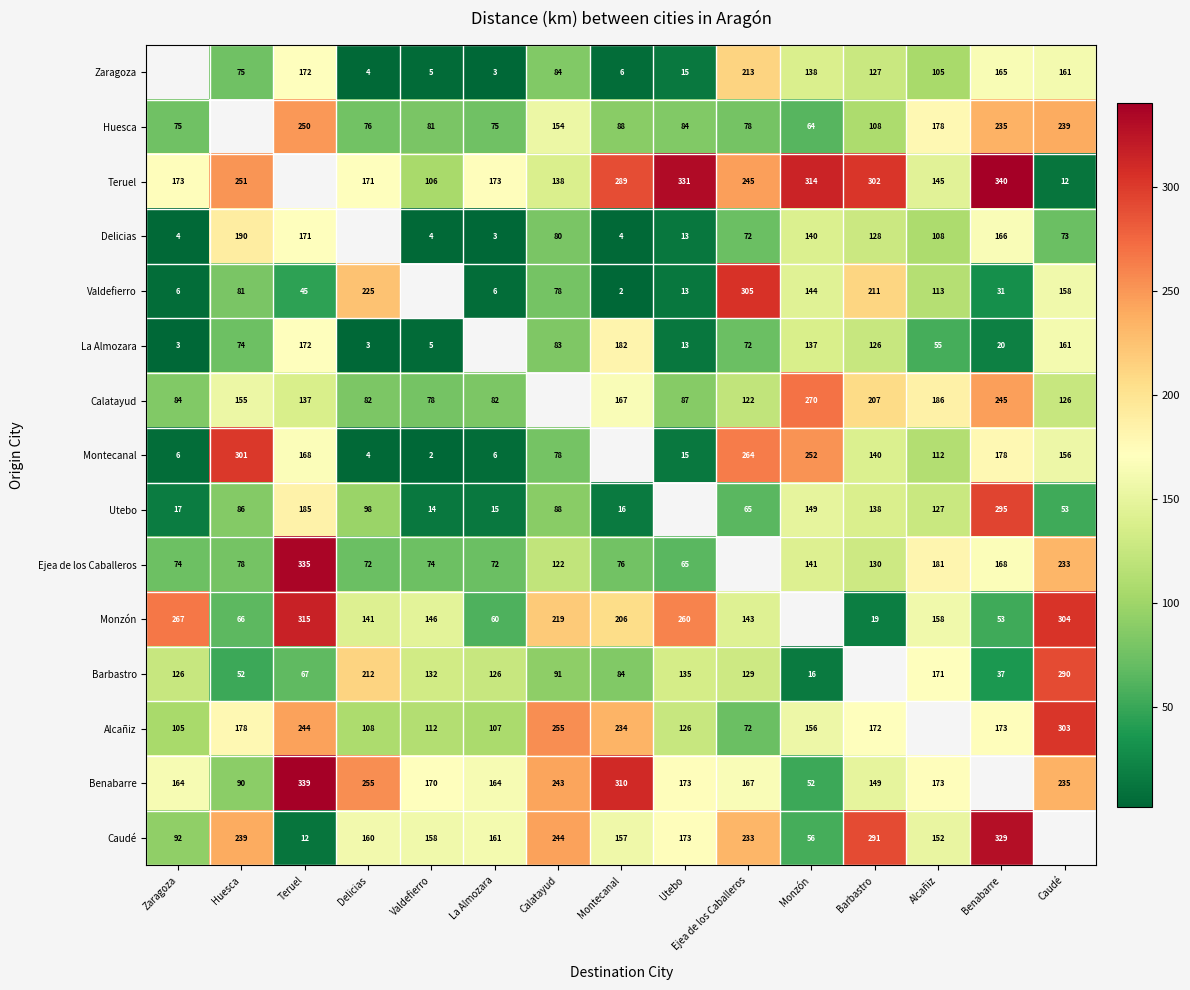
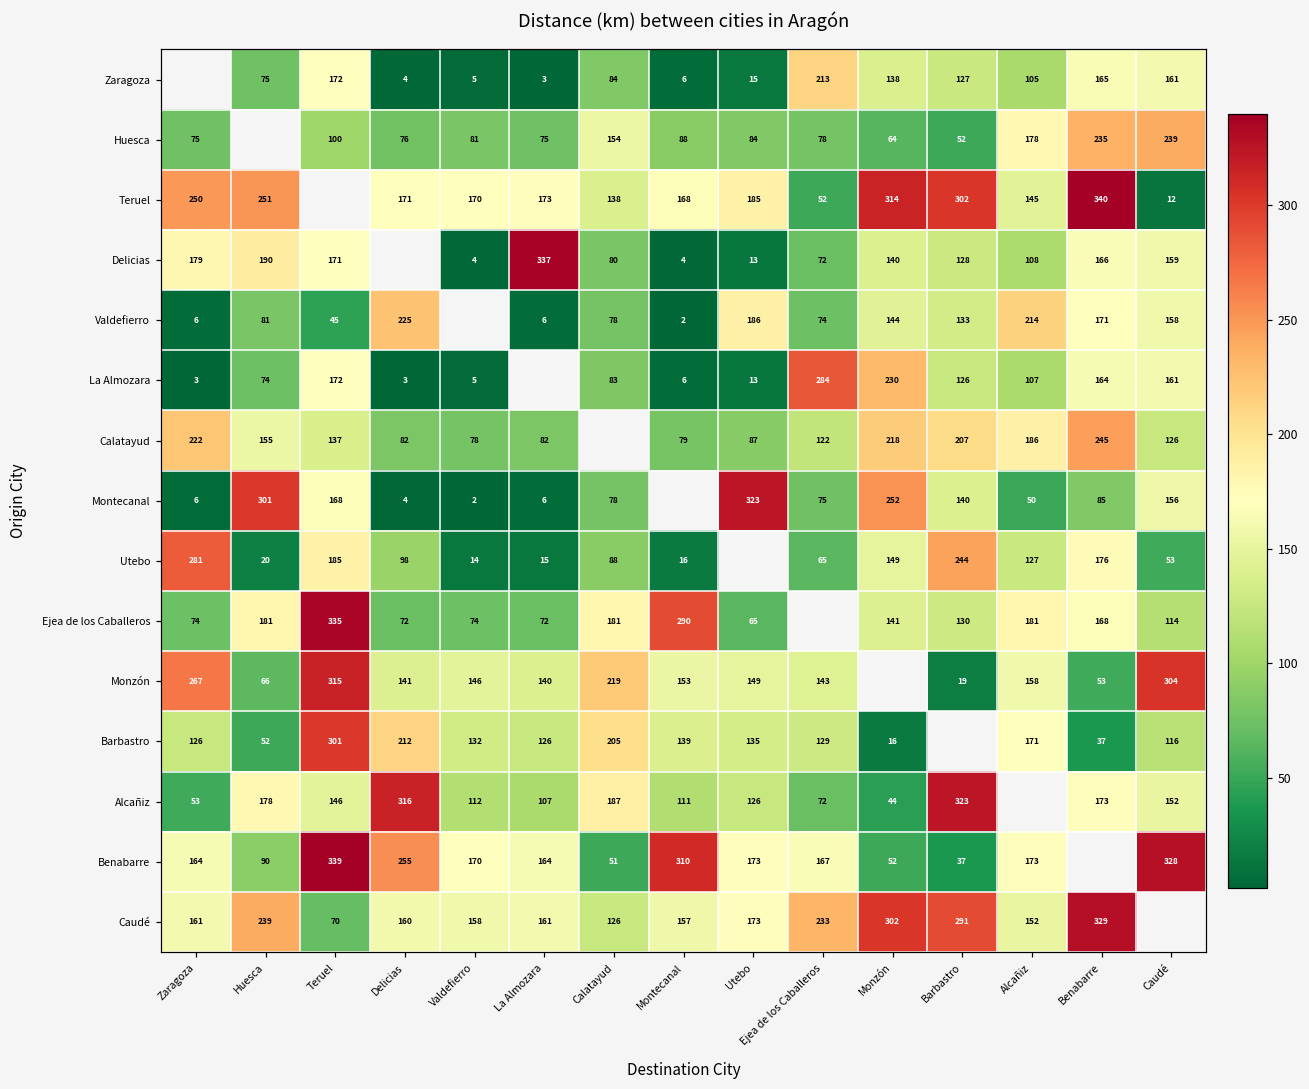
Huesca, Teruel: 250 -> 100
Huesca, Barbastro: 108 -> 52
Teruel, Zaragoza: 173 -> 250
Teruel, Valdefierro: 106 -> 170
Teruel, Montecanal: 289 -> 168
Teruel, Utebo: 331 -> 185
Teruel, Ejea de los Caballeros: 245 -> 52
Delicias, Zaragoza: 4 -> 179
Delicias, La Almozara: 3 -> 337
Delicias, Caudé: 73 -> 159
Valdefierro, Utebo: 13 -> 186
Valdefierro, Ejea de los Caballeros: 305 -> 74
Valdefierro, Barbastro: 211 -> 133
Valdefierro, Alcañiz: 113 -> 214
Valdefierro, Benabarre: 31 -> 171
La Almozara, Montecanal: 182 -> 6
La Almozara, Ejea de los Caballeros: 72 -> 284
La Almozara, Monzón: 137 -> 230
La Almozara, Alcañiz: 55 -> 107
La Almozara, Benabarre: 20 -> 164
Calatayud, Zaragoza: 84 -> 222
Calatayud, Montecanal: 167 -> 79
Calatayud, Monzón: 270 -> 218
Montecanal, Utebo: 15 -> 323
Montecanal, Ejea de los Caballeros: 264 -> 75
Montecanal, Alcañiz: 112 -> 50
Montecanal, Benabarre: 178 -> 85
Utebo, Zaragoza: 17 -> 281
Utebo, Huesca: 86 -> 20
Utebo, Barbastro: 138 -> 244
Utebo, Benabarre: 295 -> 176
Ejea de los Caballeros, Huesca: 78 -> 181
Ejea de los Caballeros, Calatayud: 122 -> 181
Ejea de los Caballeros, Montecanal: 76 -> 290
Ejea de los Caballeros, Caudé: 233 -> 114
Monzón, La Almozara: 60 -> 140
Monzón, Montecanal: 206 -> 153
Monzón, Utebo: 260 -> 149
Barbastro, Teruel: 67 -> 301
Barbastro, Calatayud: 91 -> 205
Barbastro, Montecanal: 84 -> 139
Barbastro, Caudé: 290 -> 116
Alcañiz, Zaragoza: 105 -> 53
Alcañiz, Teruel: 244 -> 146
Alcañiz, Delicias: 108 -> 316
Alcañiz, Calatayud: 255 -> 187
Alcañiz, Montecanal: 234 -> 111
Alcañiz, Monzón: 156 -> 44
Alcañiz, Barbastro: 172 -> 323
Alcañiz, Caudé: 303 -> 152
Benabarre, Calatayud: 243 -> 51
Benabarre, Barbastro: 149 -> 37
Benabarre, Caudé: 235 -> 328
Caudé, Zaragoza: 92 -> 161
Caudé, Teruel: 12 -> 70
Caudé, Calatayud: 244 -> 126
Caudé, Monzón: 56 -> 302
